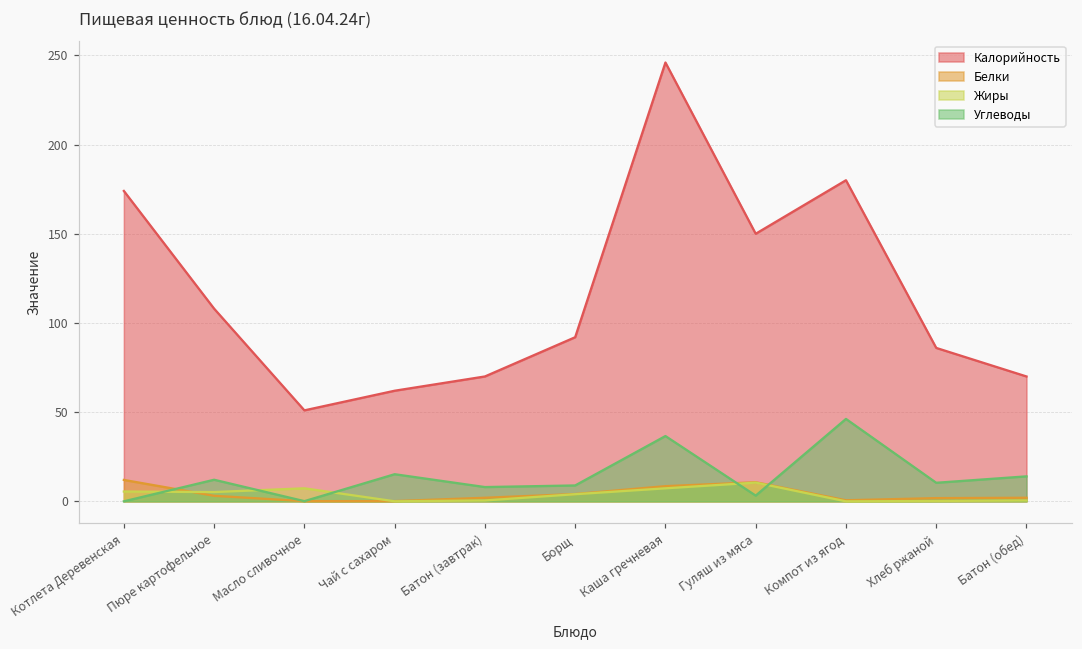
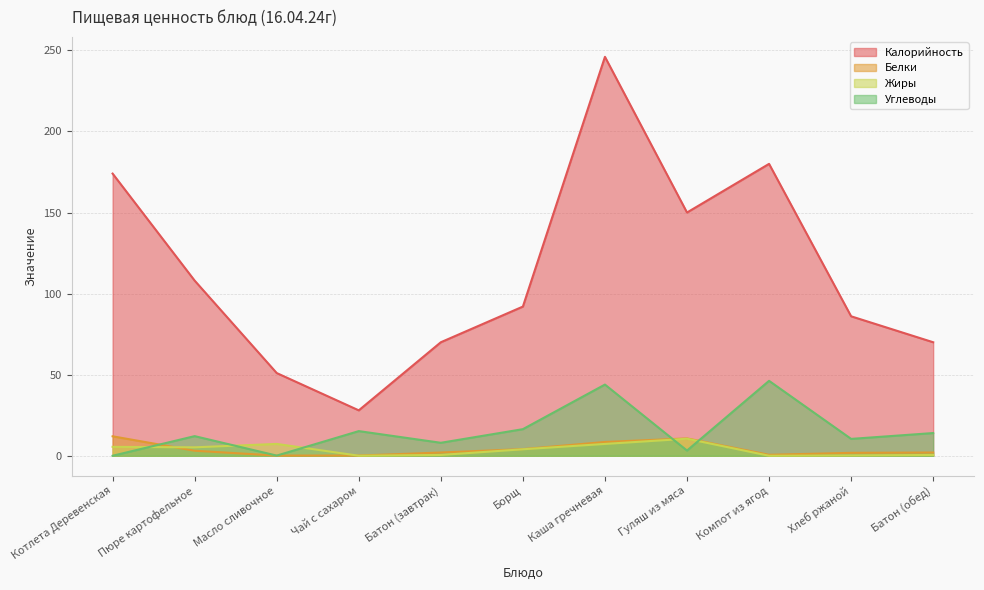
Калорийность, Чай с сахаром: 62 -> 28
Углеводы, Борщ: 9 -> 16
Углеводы, Каша гречневая: 37 -> 44
